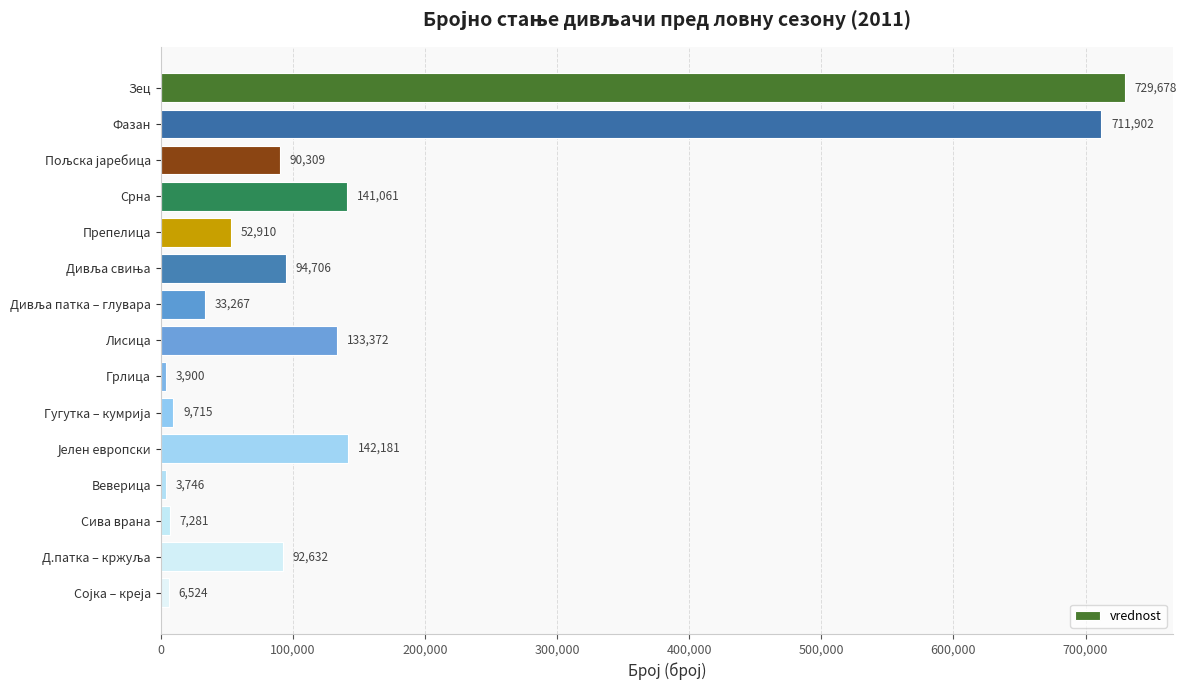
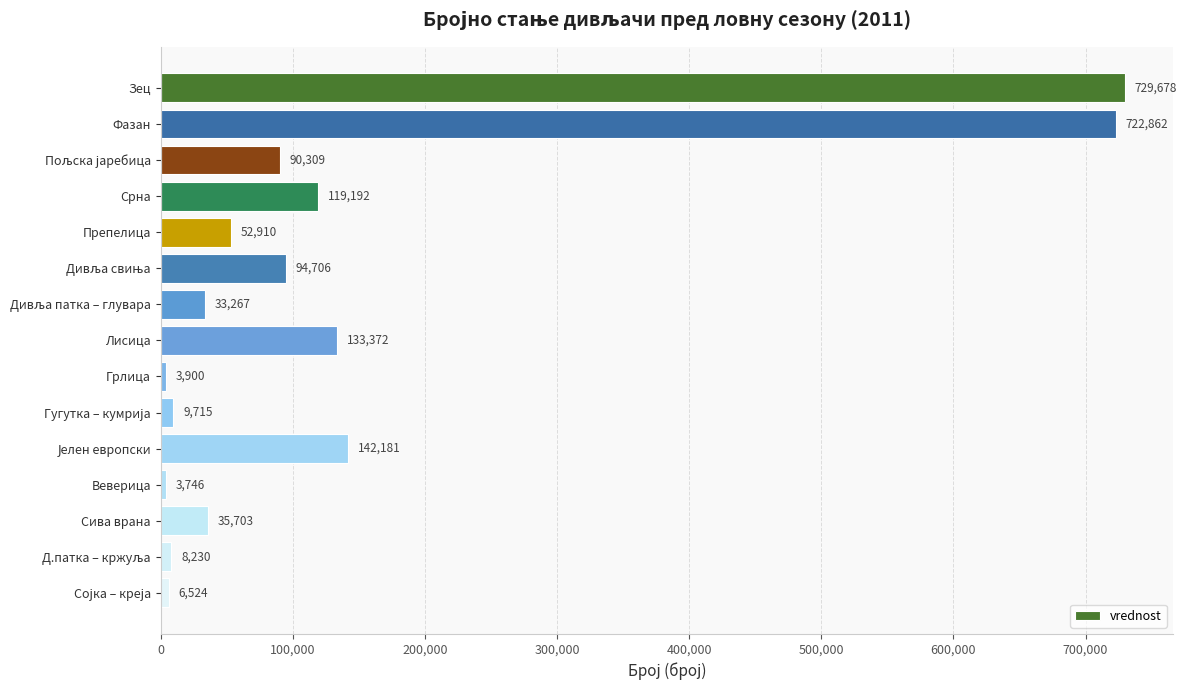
Фазан: 711,902 -> 722,862
Срна: 141,061 -> 119,192
Сива врана: 7,281 -> 35,703
Д.патка – кржуља: 92,632 -> 8,230
